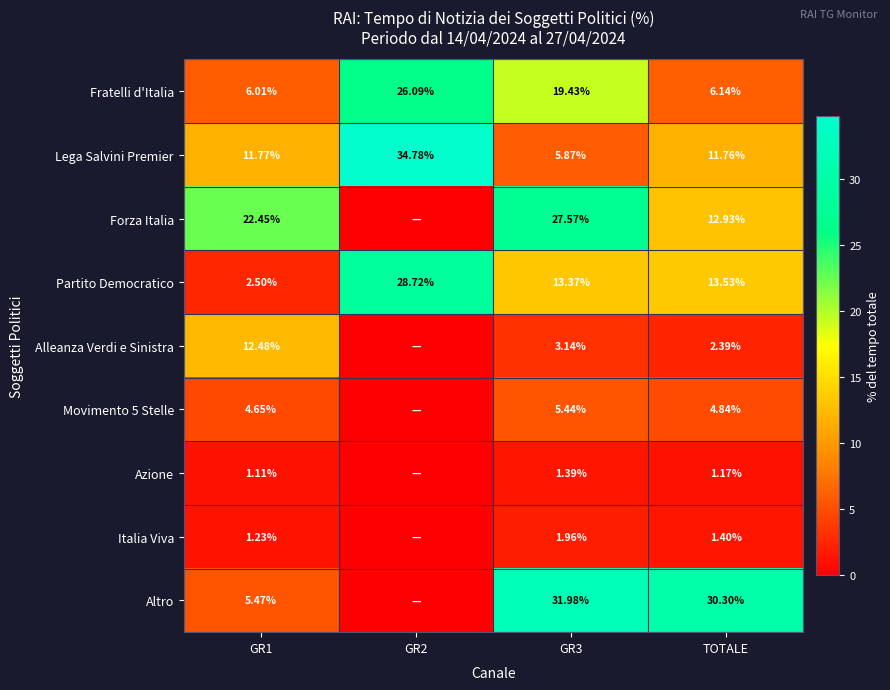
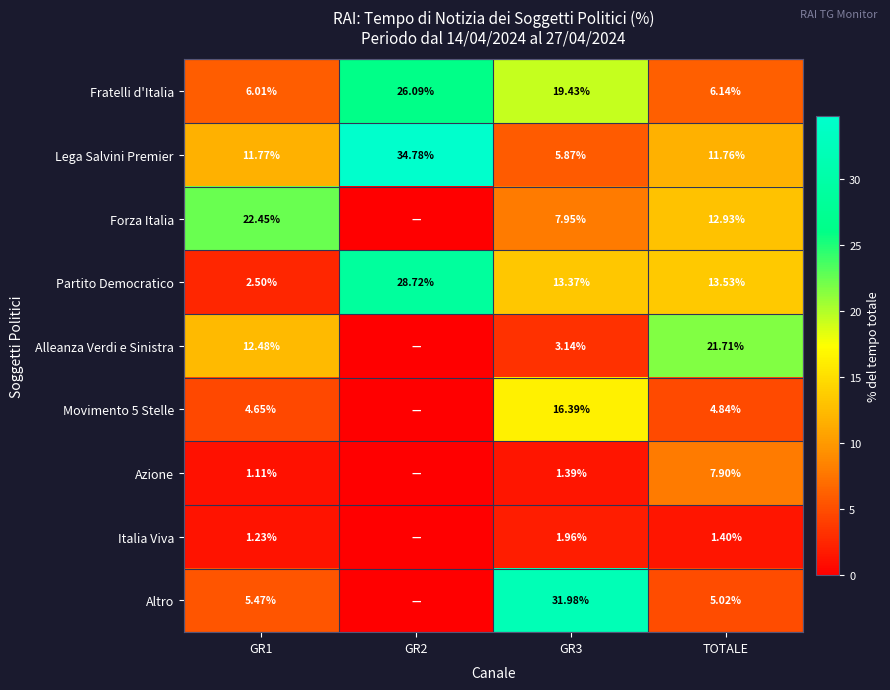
Forza Italia, GR3: 27.57% -> 7.95%
Alleanza Verdi e Sinistra, TOTALE: 2.39% -> 21.71%
Movimento 5 Stelle, GR3: 5.44% -> 16.39%
Azione, TOTALE: 1.17% -> 7.90%
Altro, TOTALE: 30.30% -> 5.02%
